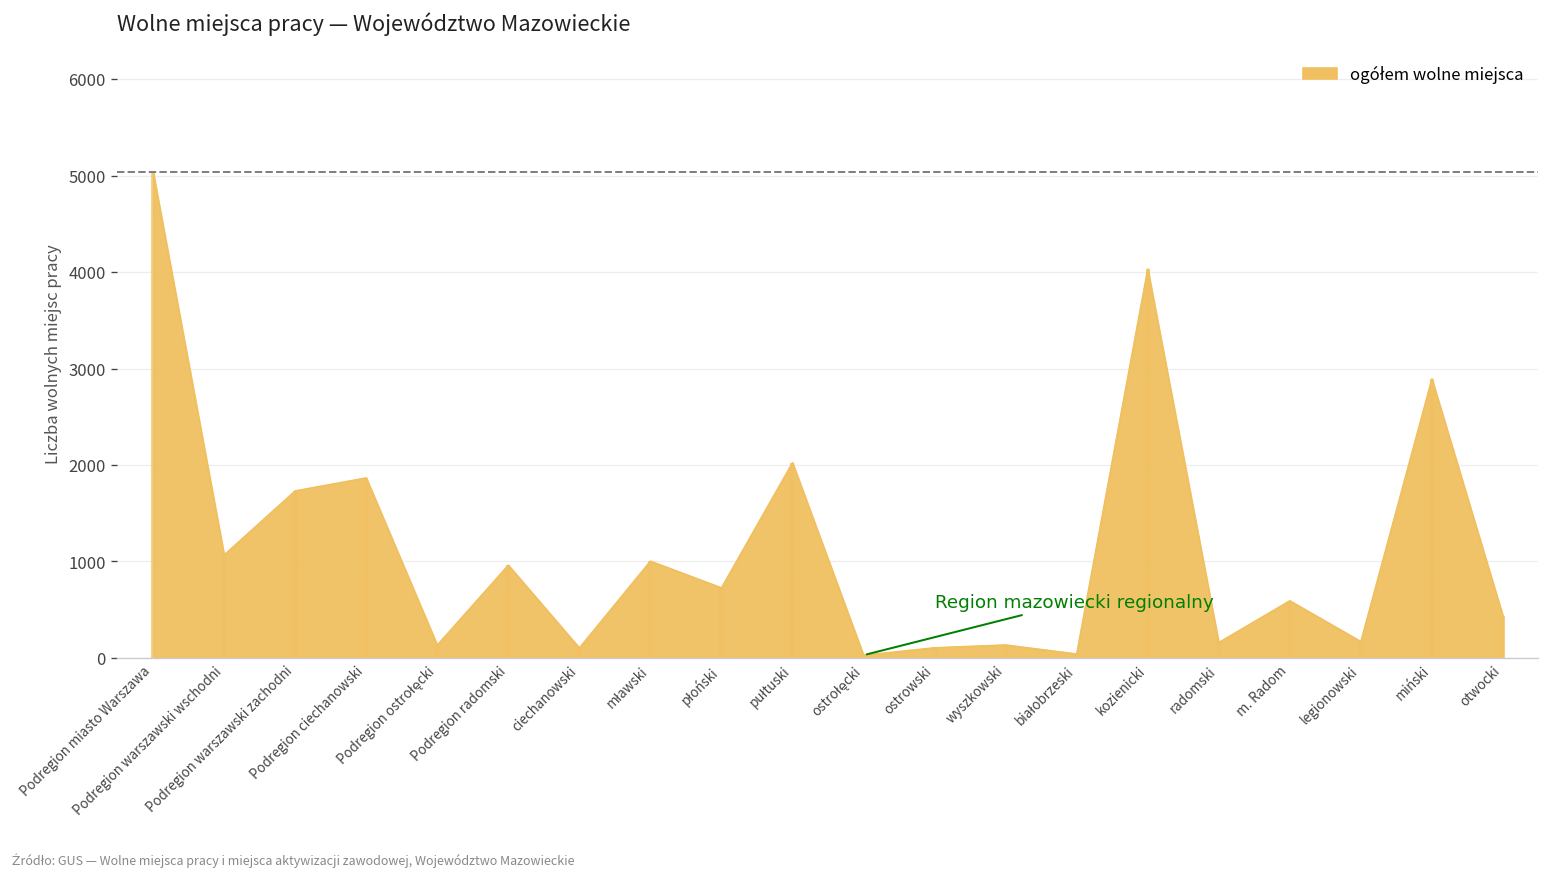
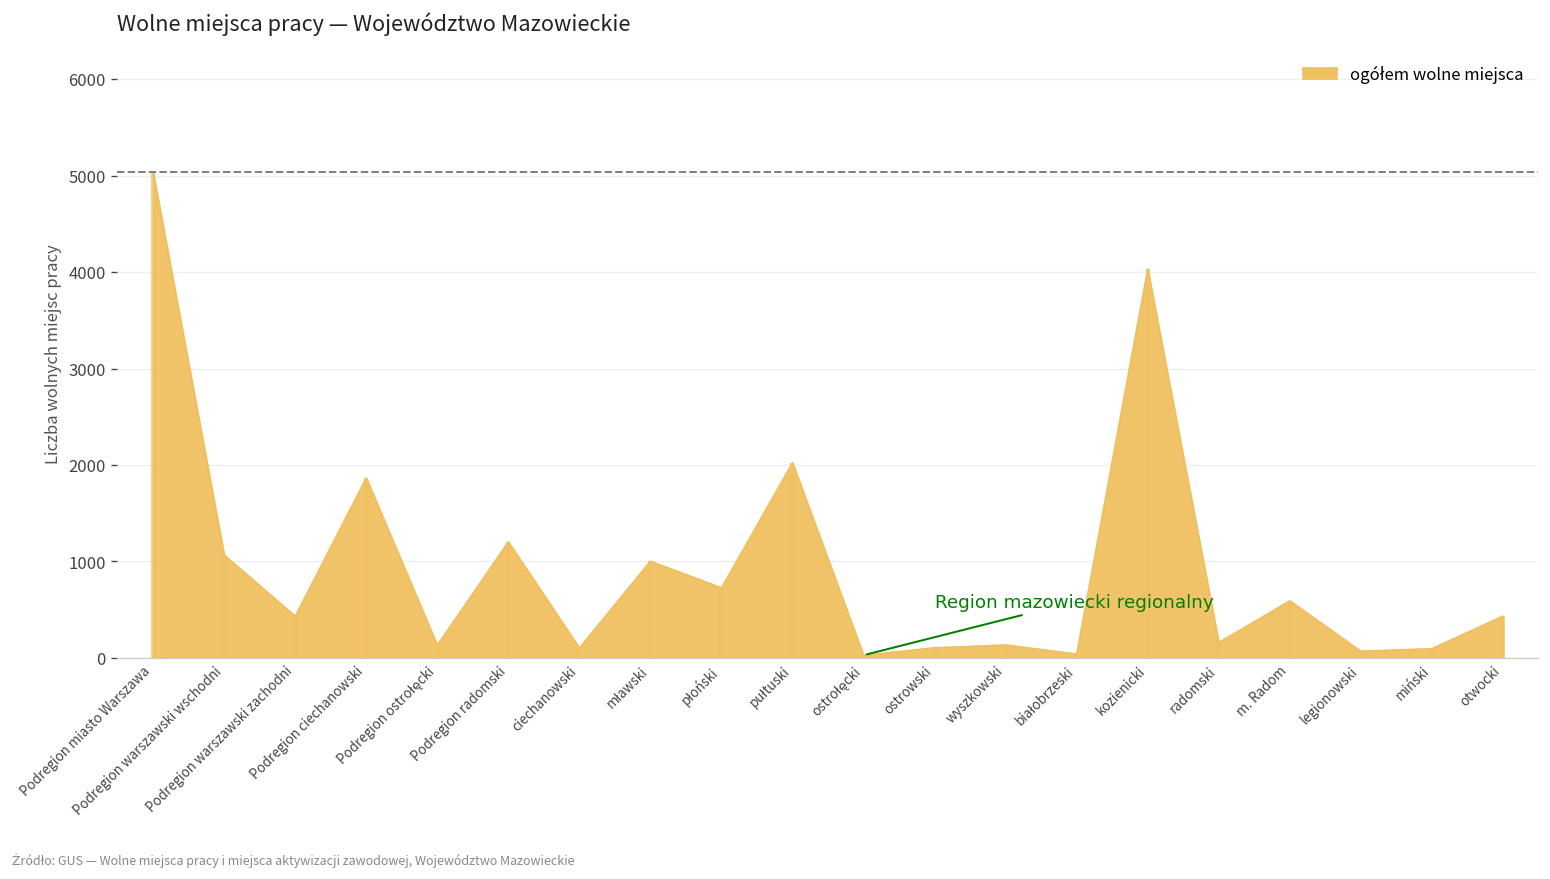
Podregion warszawski zachodni: 1700 -> 400
Podregion radomski: 1000 -> 1200
legionowski: 200 -> 100
miński: 2900 -> 100
